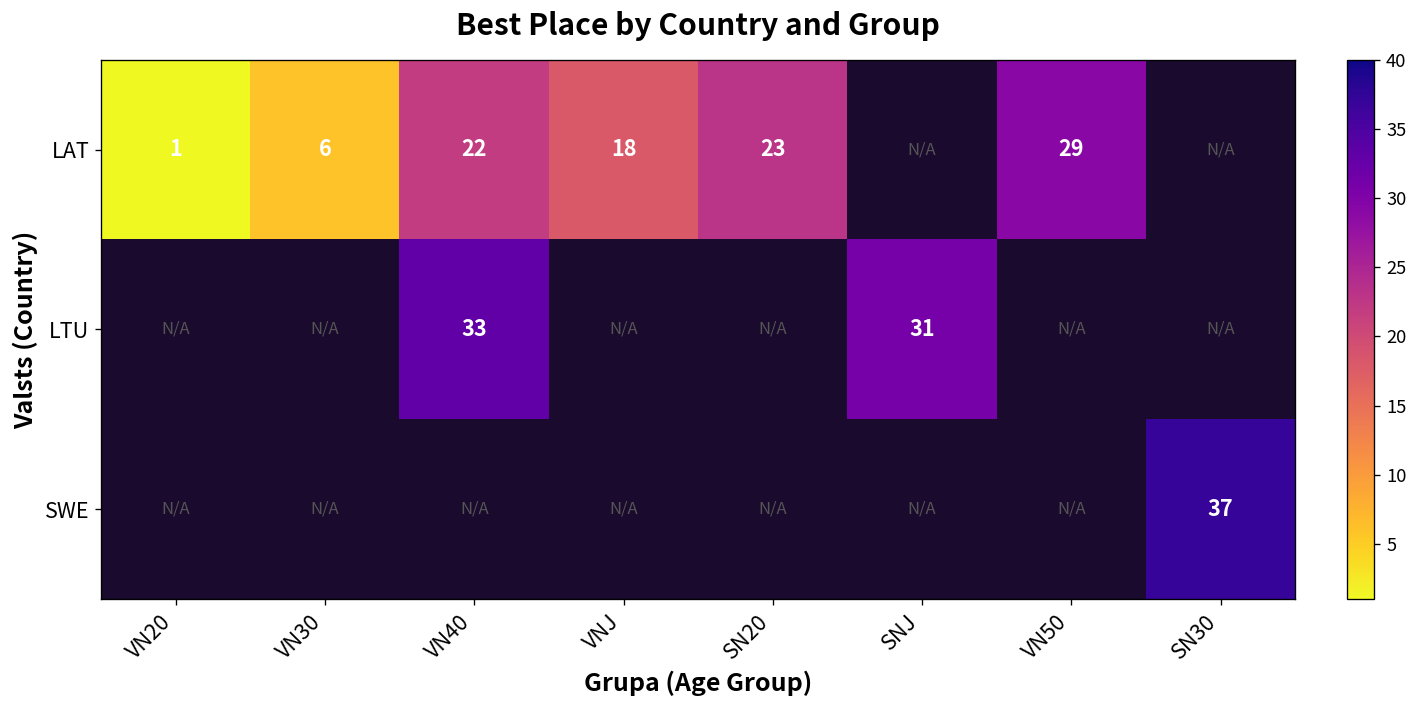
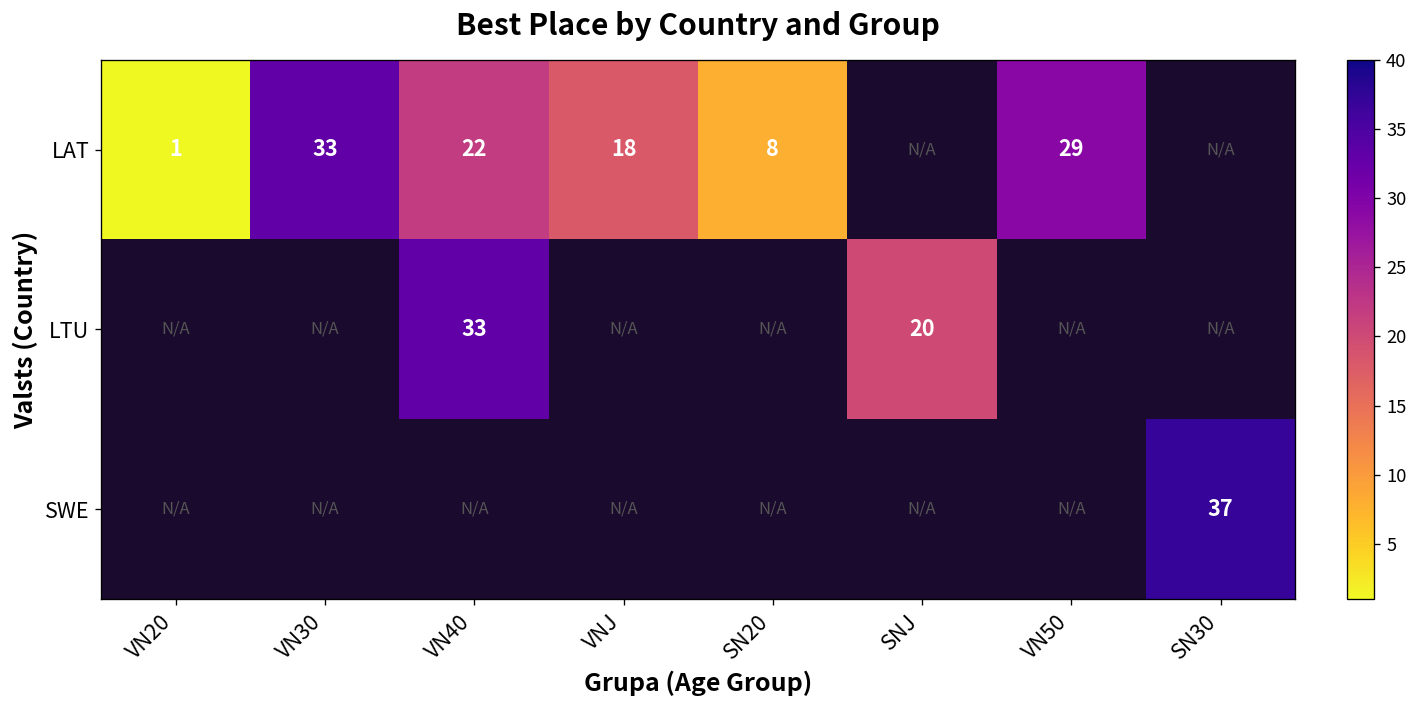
LAT, VN30: 6 -> 33
LAT, SN20: 23 -> 8
LTU, SNJ: 31 -> 20
